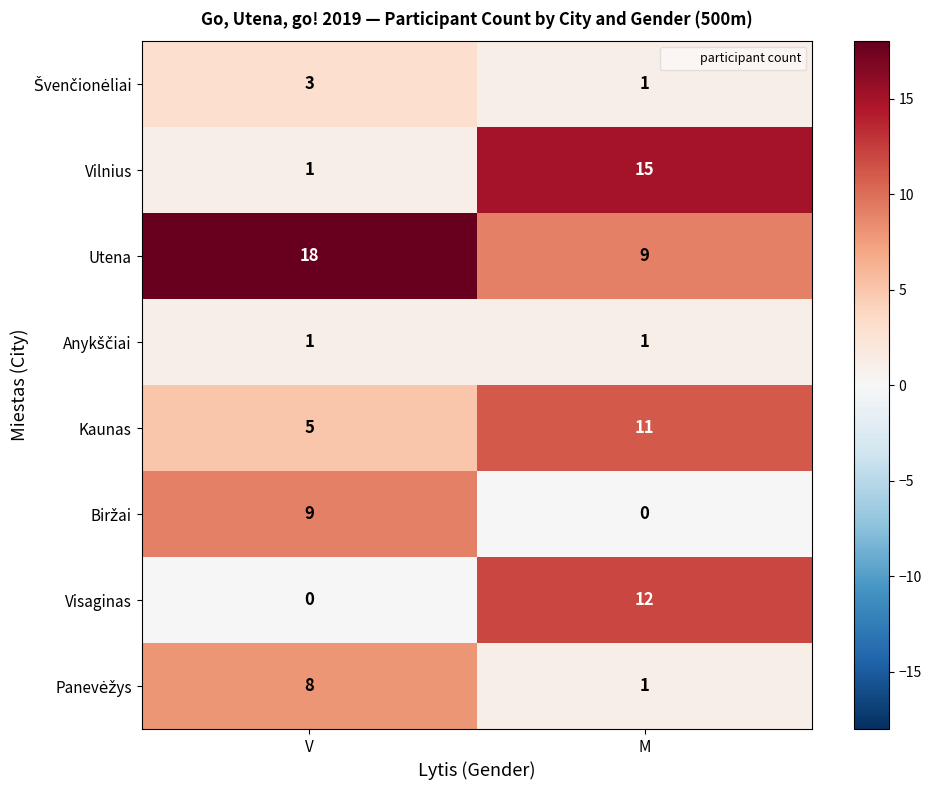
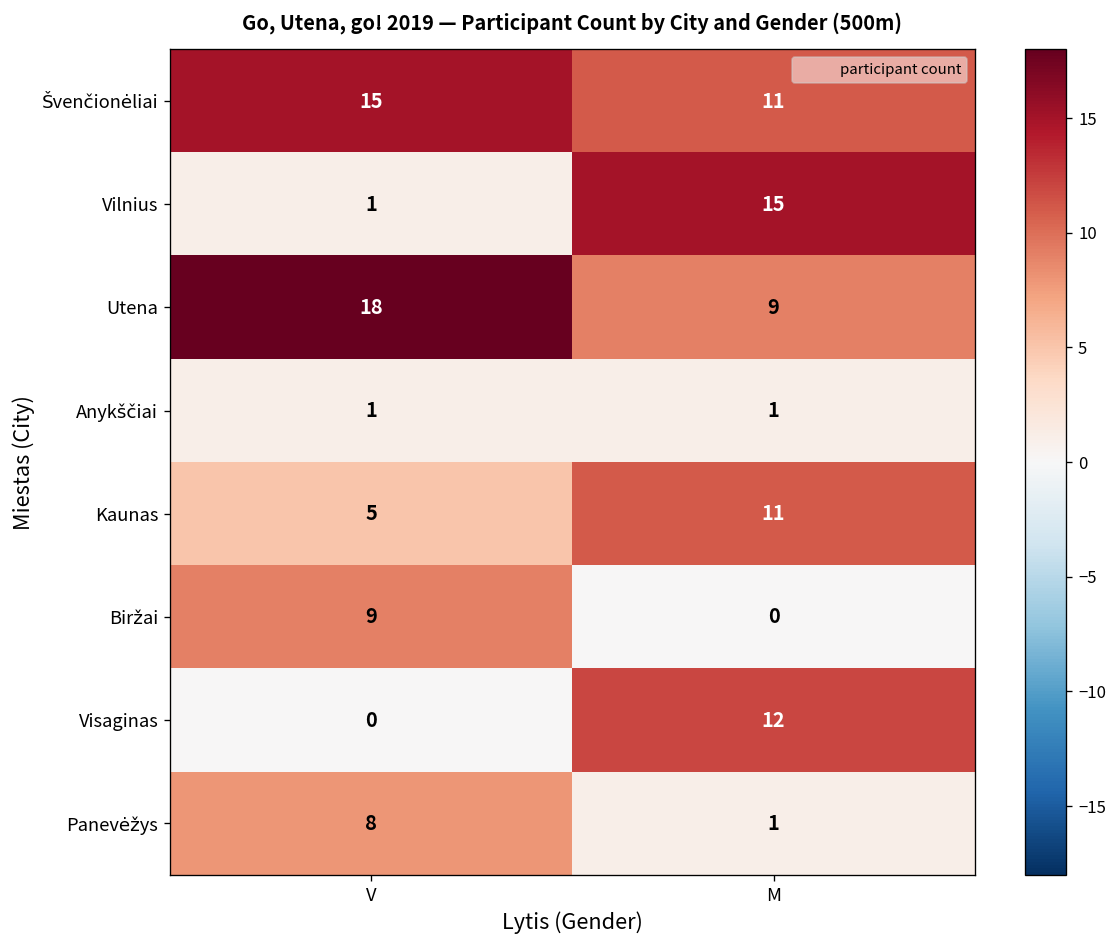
Švenčionėliai, V: 3 -> 15
Švenčionėliai, M: 1 -> 11
